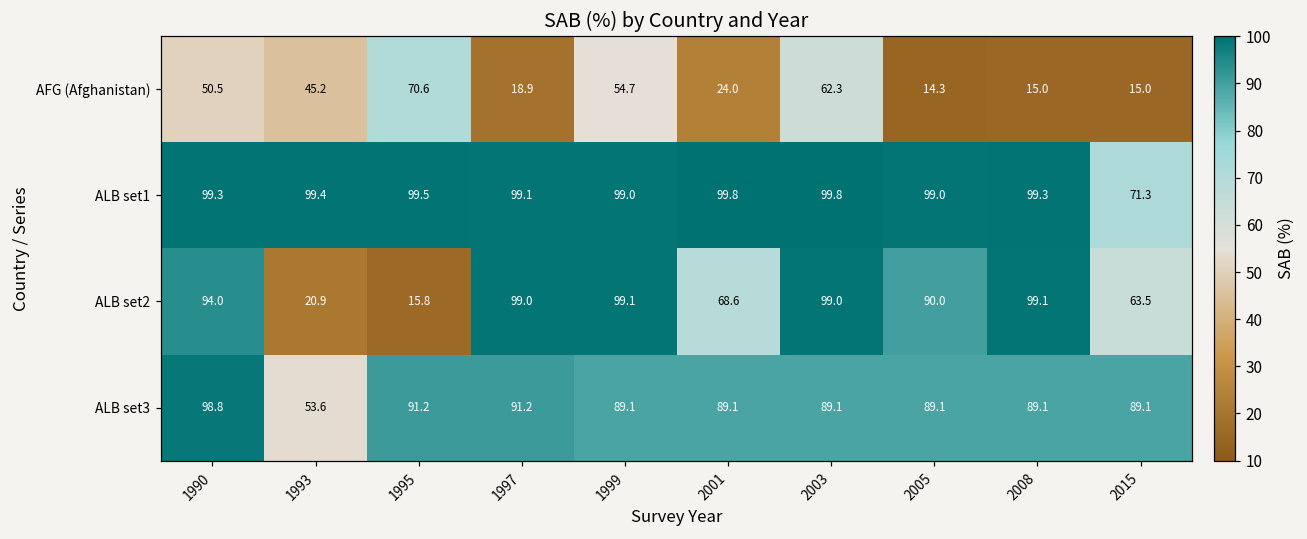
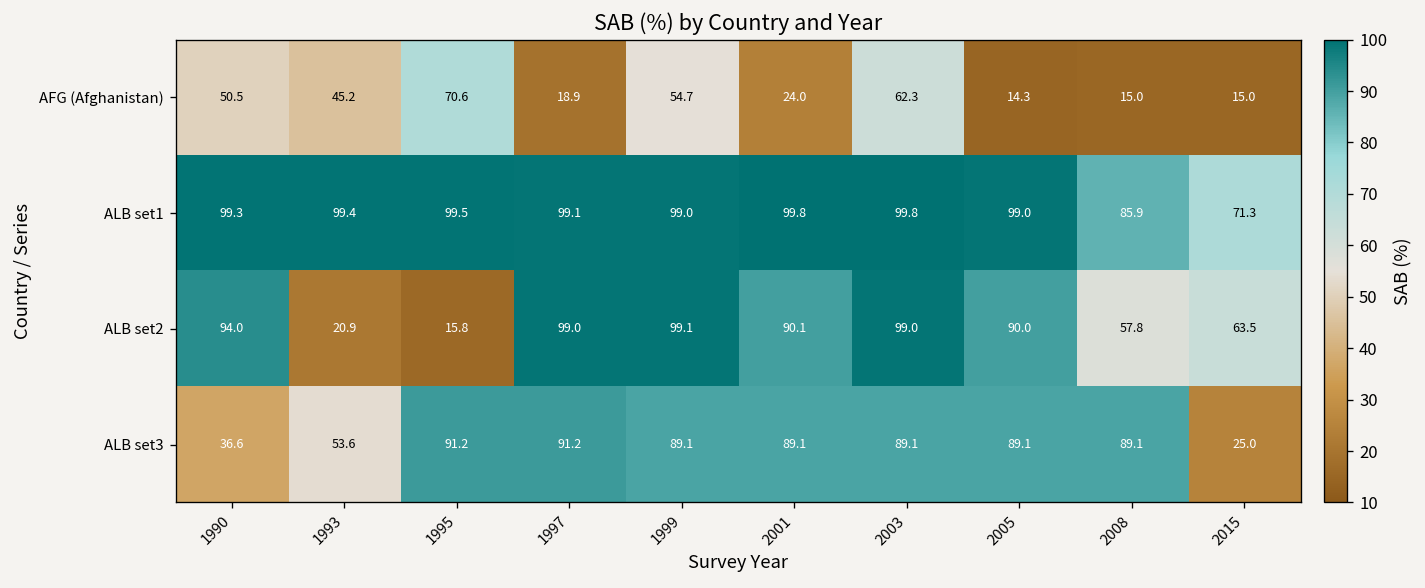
ALB set1, 2008: 99.3 -> 85.9
ALB set2, 2001: 68.6 -> 90.1
ALB set2, 2008: 99.1 -> 57.8
ALB set3, 1990: 98.8 -> 36.6
ALB set3, 2015: 89.1 -> 25.0
